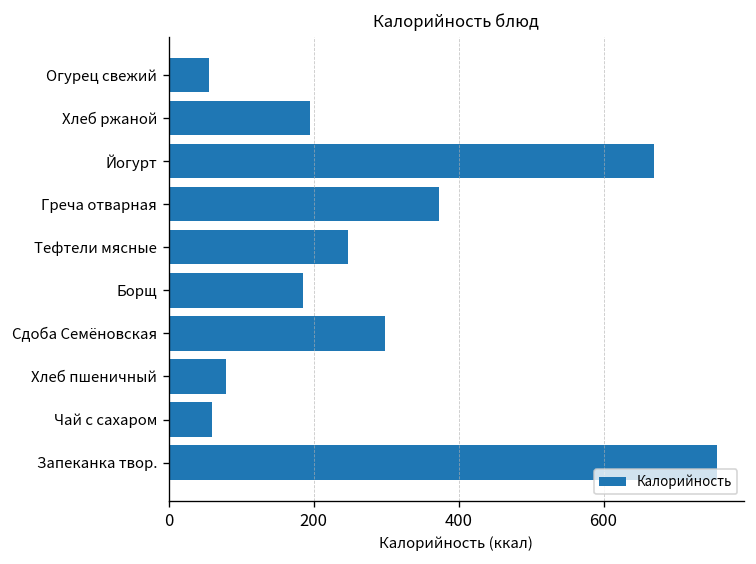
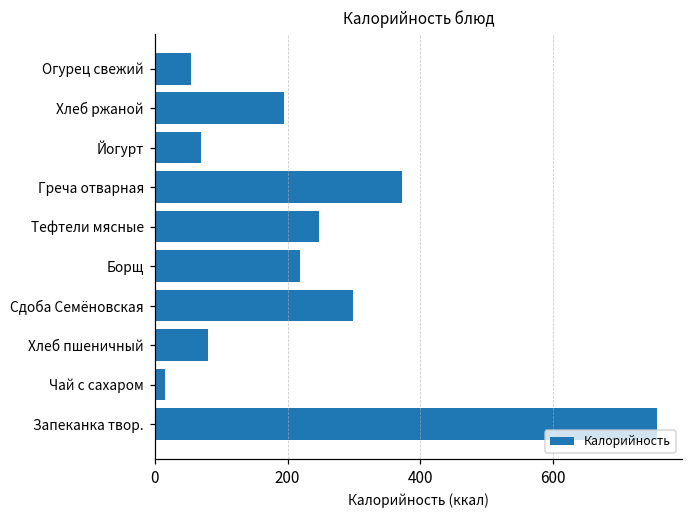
Йогурт: 670 -> 70
Борщ: 190 -> 220
Чай с сахаром: 60 -> 20
